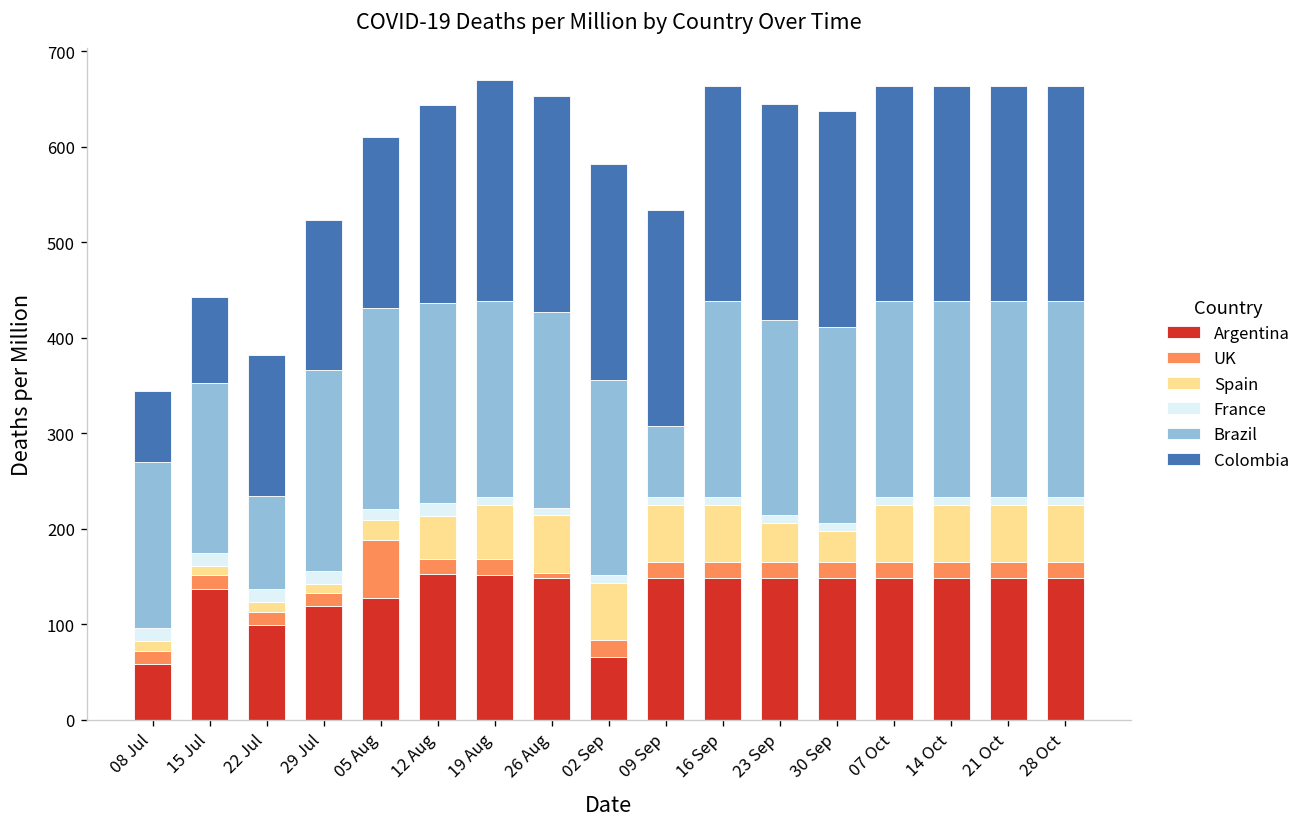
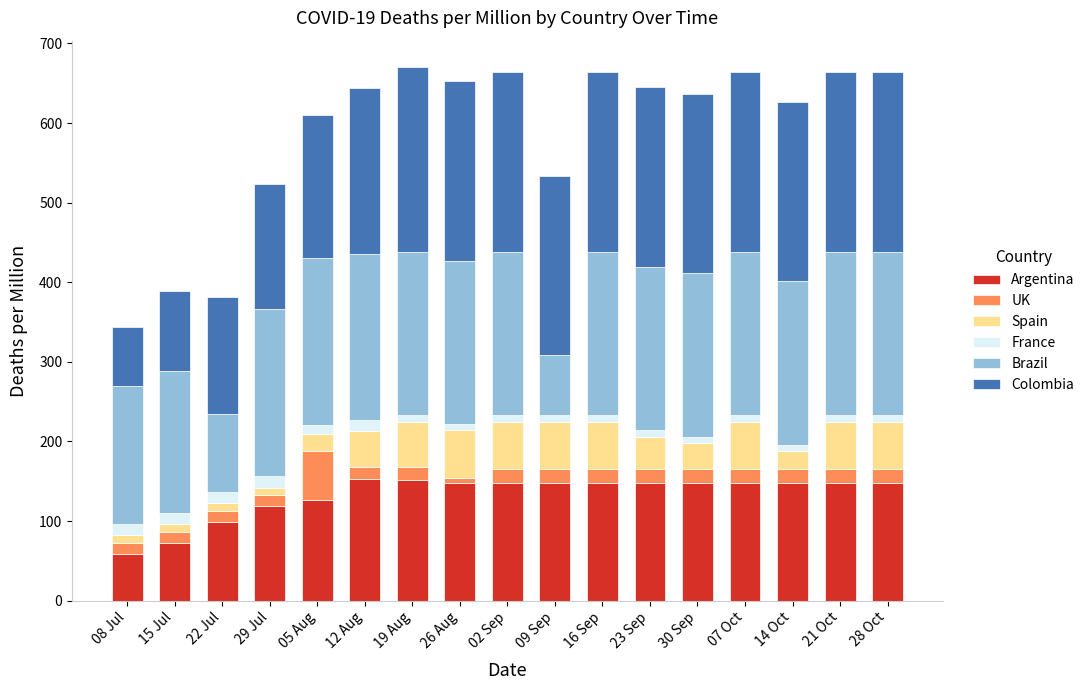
Argentina, 15 Jul: 140 -> 70
Colombia, 15 Jul: 90 -> 100
Argentina, 02 Sep: 70 -> 150
Spain, 14 Oct: 60 -> 20
